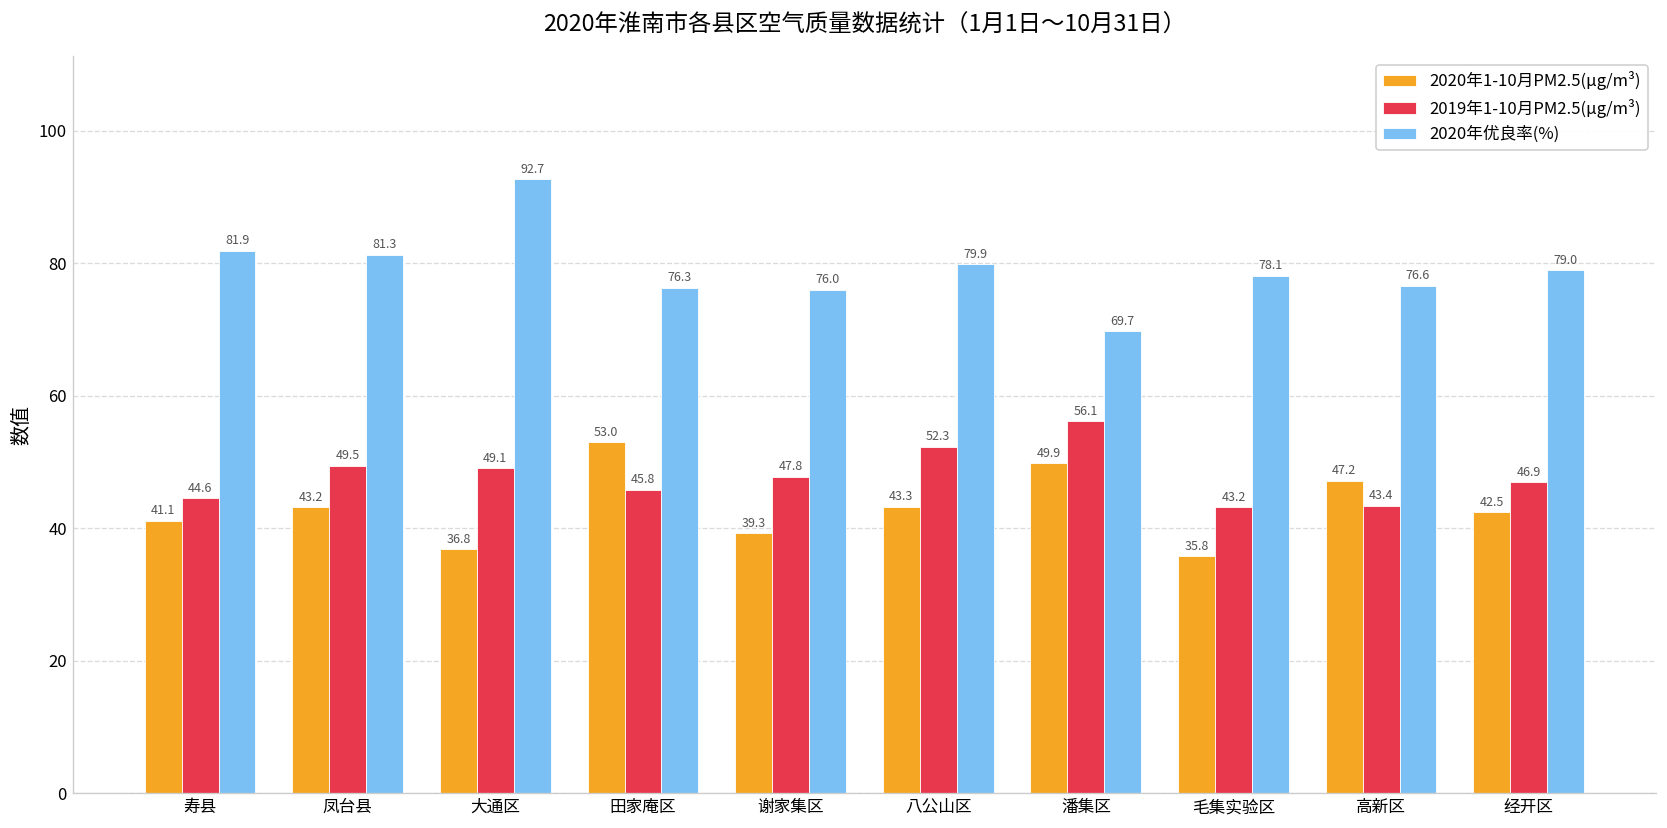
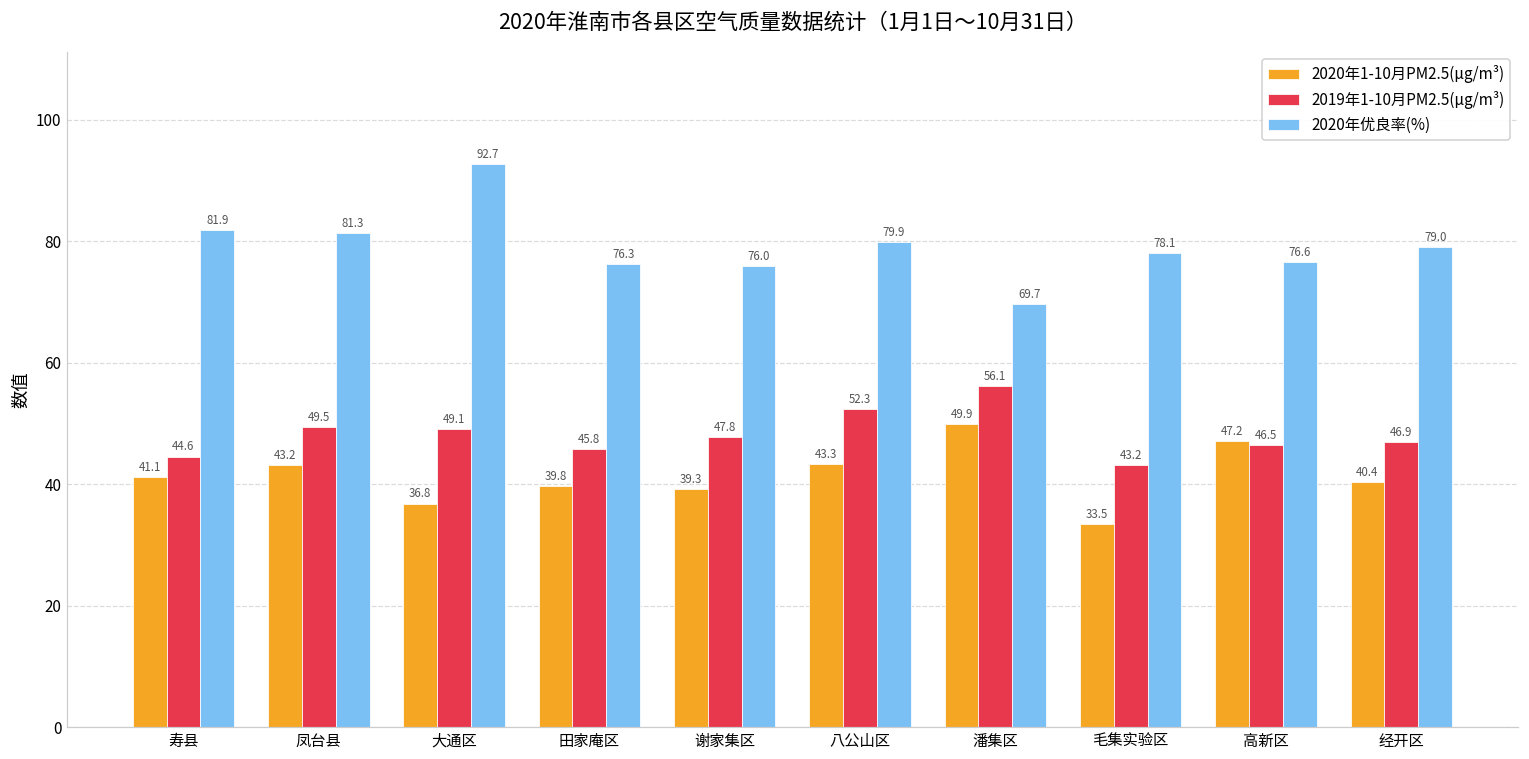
2020年1-10月PM2.5(μg/m³), 田家庵区: 53.0 -> 39.8
2020年1-10月PM2.5(μg/m³), 毛集实验区: 35.8 -> 33.5
2019年1-10月PM2.5(μg/m³), 高新区: 43.4 -> 46.5
2020年1-10月PM2.5(μg/m³), 经开区: 42.5 -> 40.4
